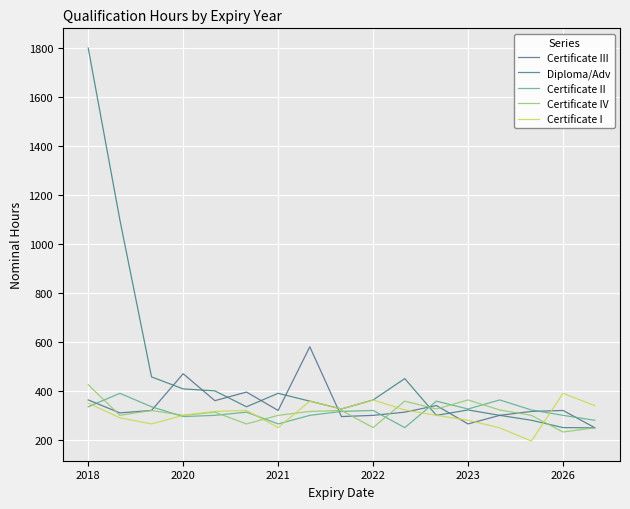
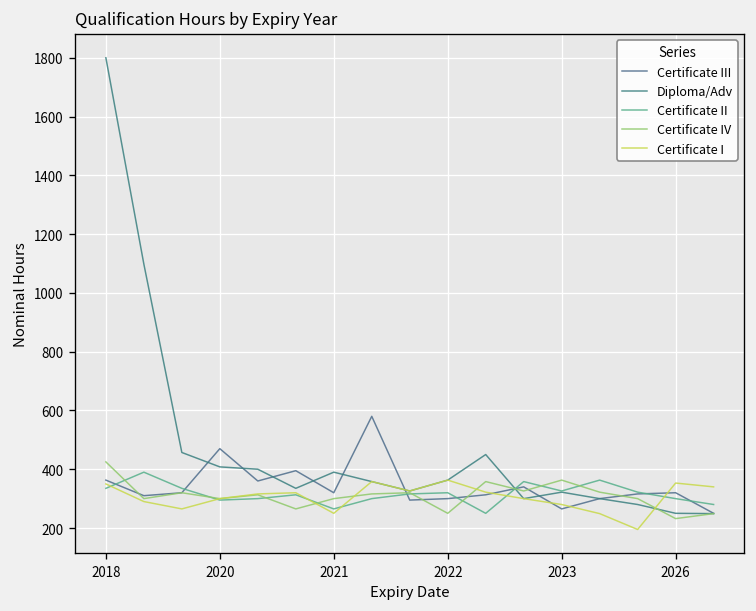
Certificate I, 2026: 390 -> 350
